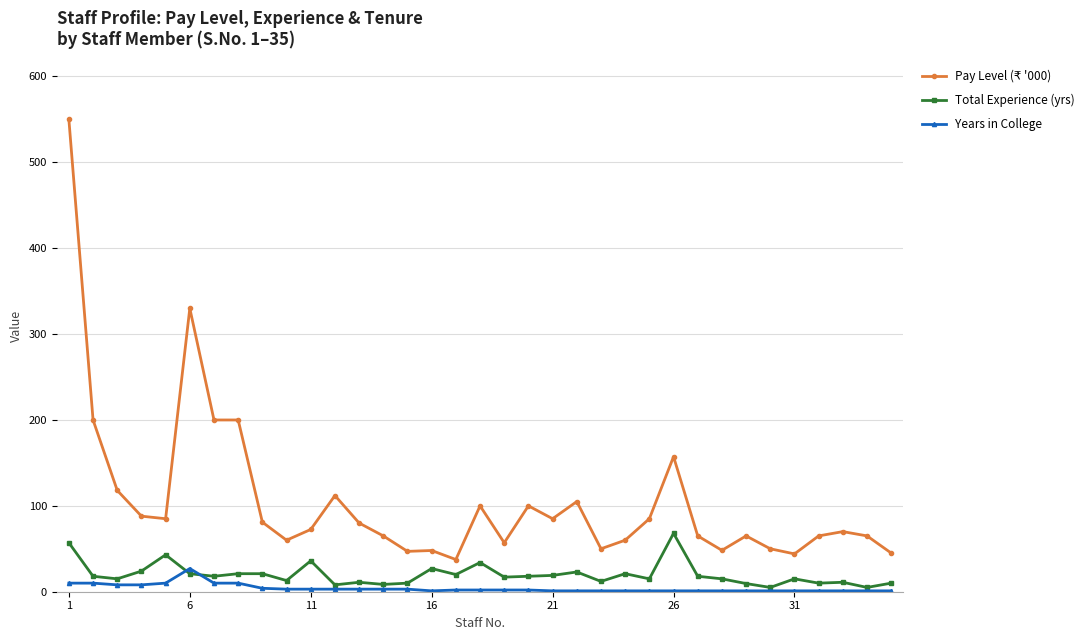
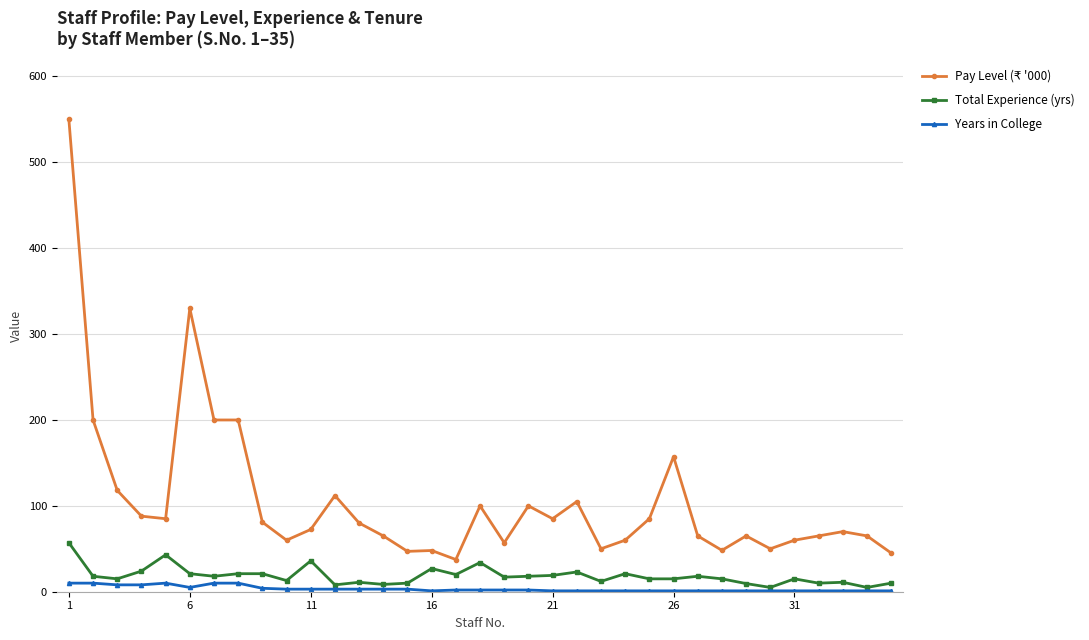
Years in College, 6: 30 -> 10
Total Experience (yrs), 26: 70 -> 20
Pay Level (₹ '000), 31: 40 -> 60
